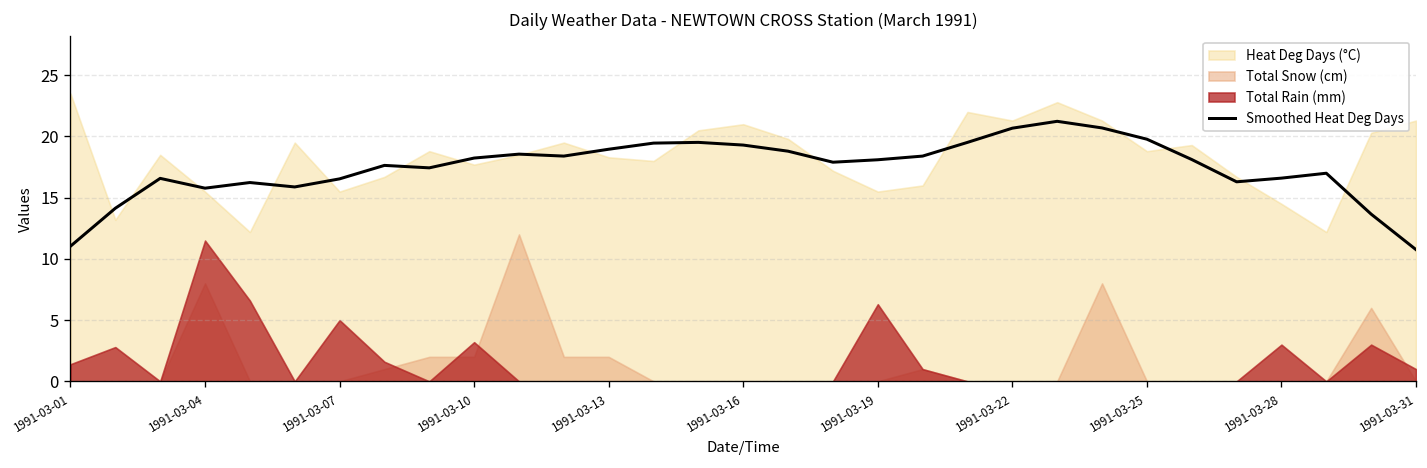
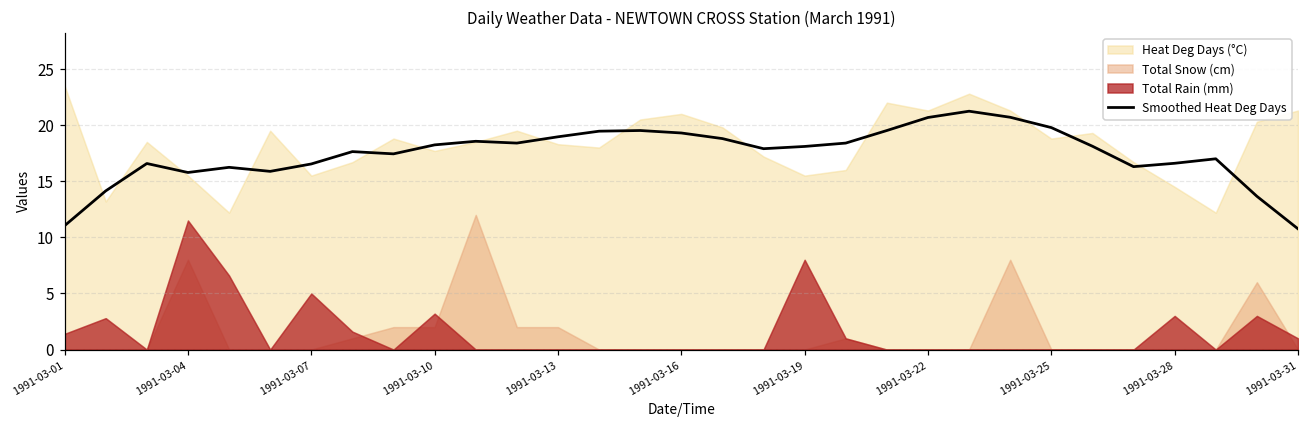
Total Rain (mm), 1991-03-19: 6.3 -> 8.0
